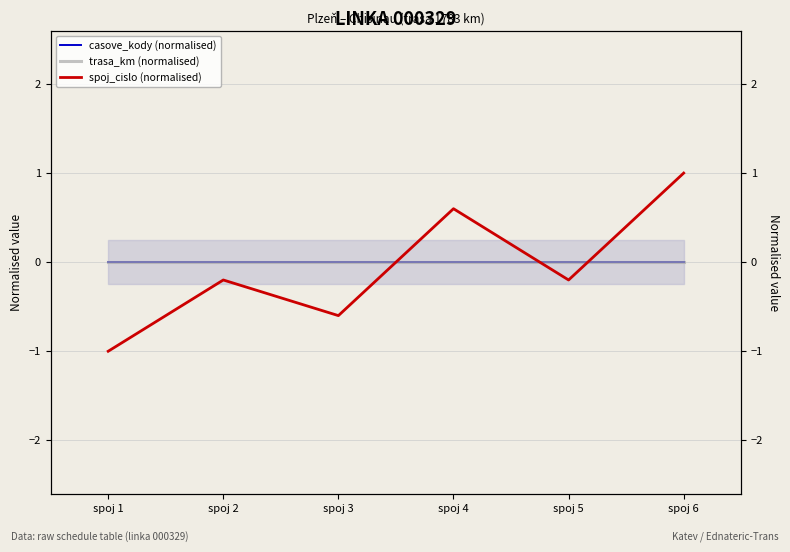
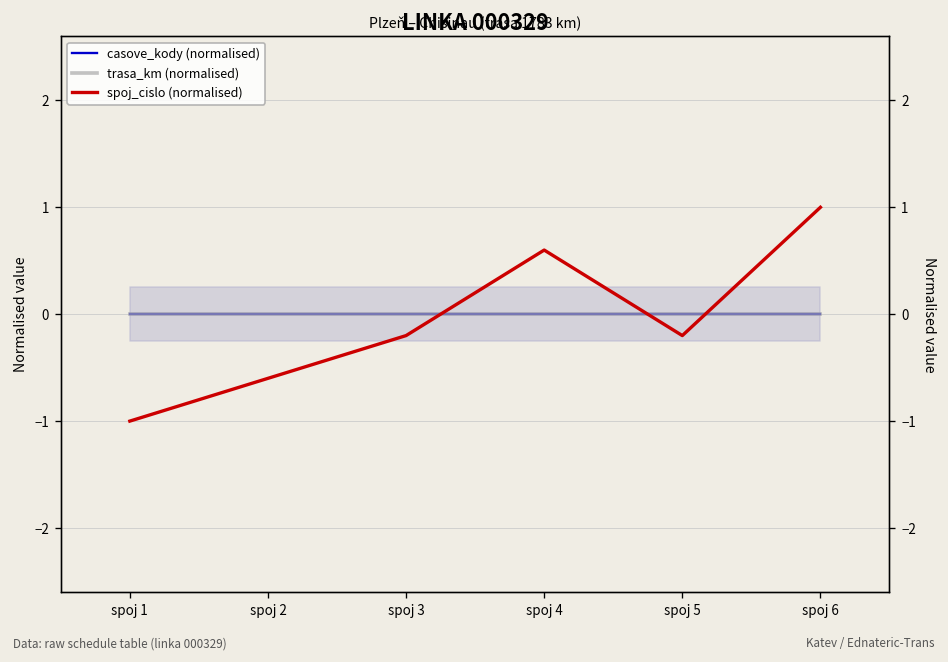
spoj_cislo (normalised), spoj 2: -0.2 -> -0.6
spoj_cislo (normalised), spoj 3: -0.6 -> -0.2
